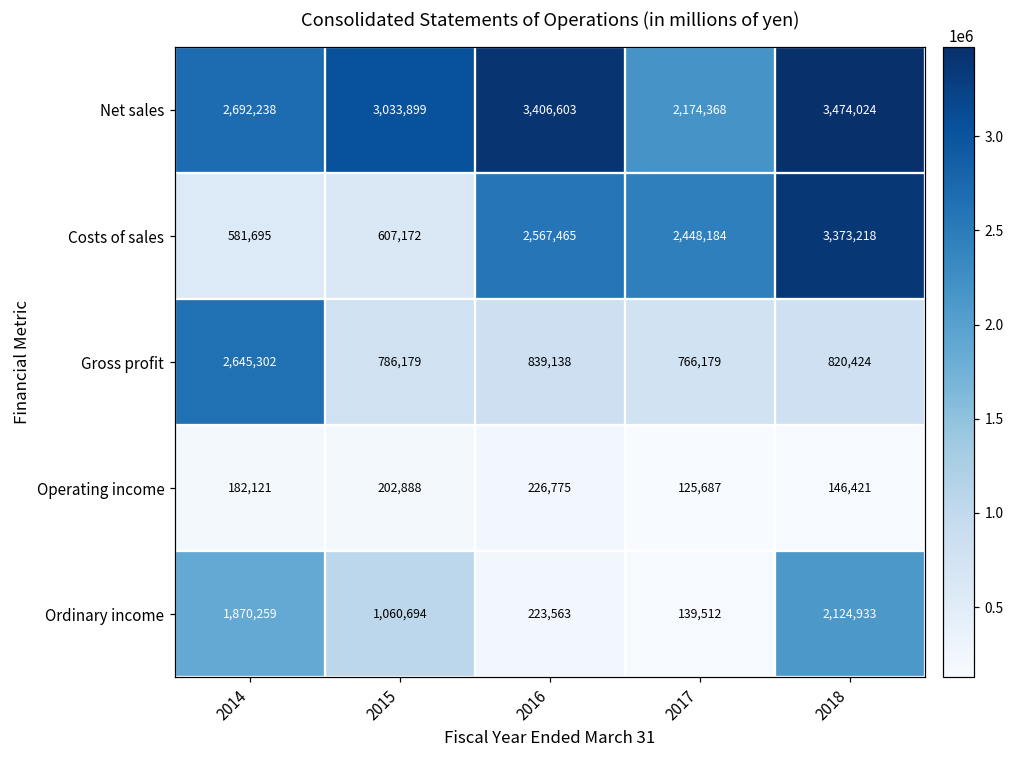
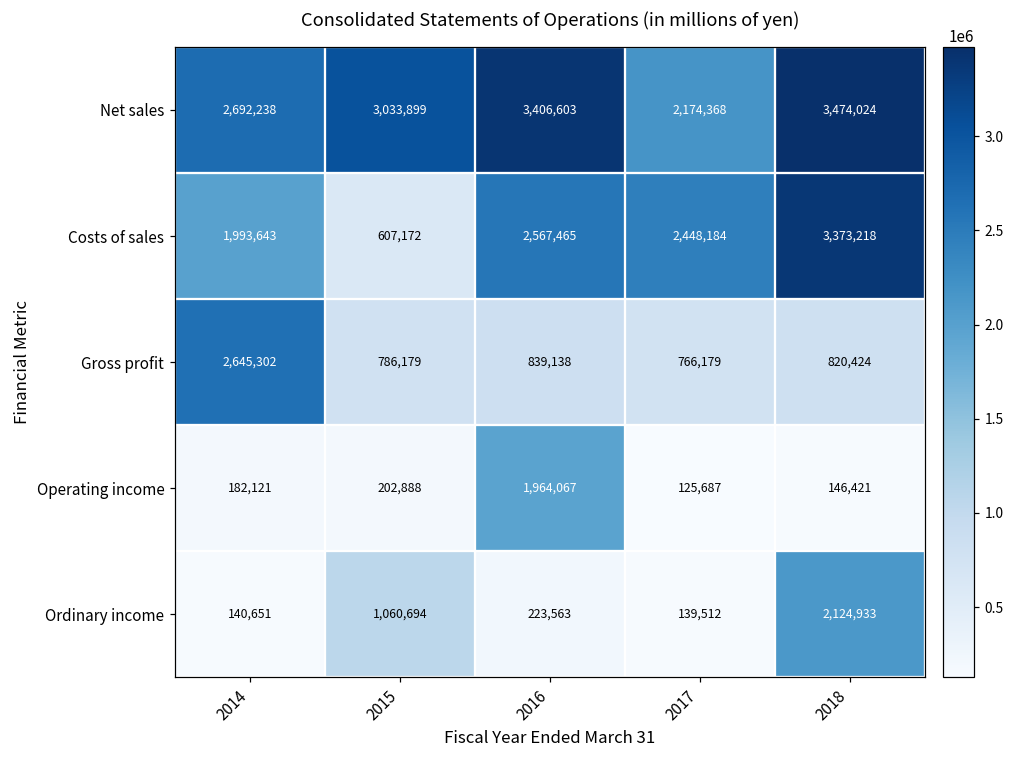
Costs of sales, 2014: 581,695 -> 1,993,643
Operating income, 2016: 226,775 -> 1,964,067
Ordinary income, 2014: 1,870,259 -> 140,651
